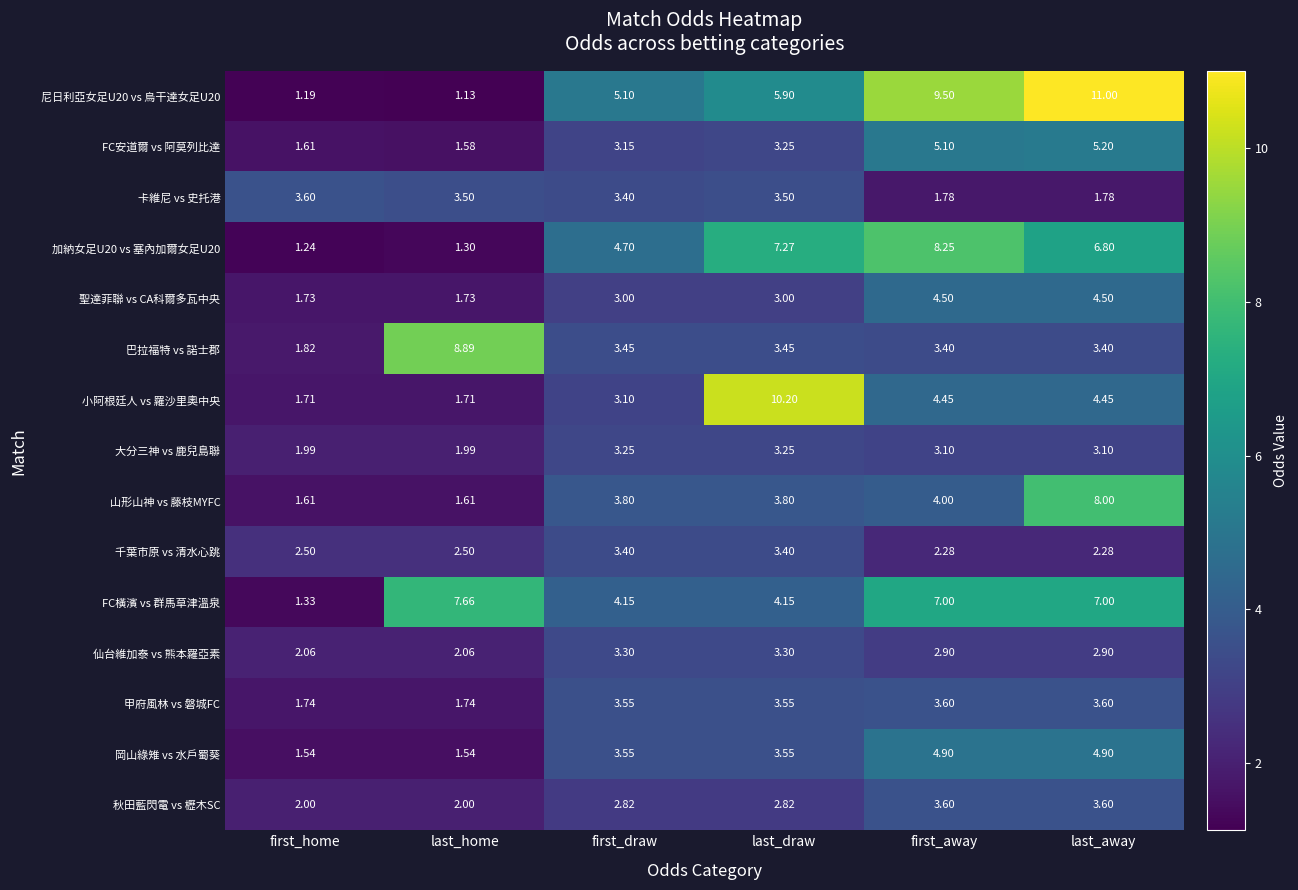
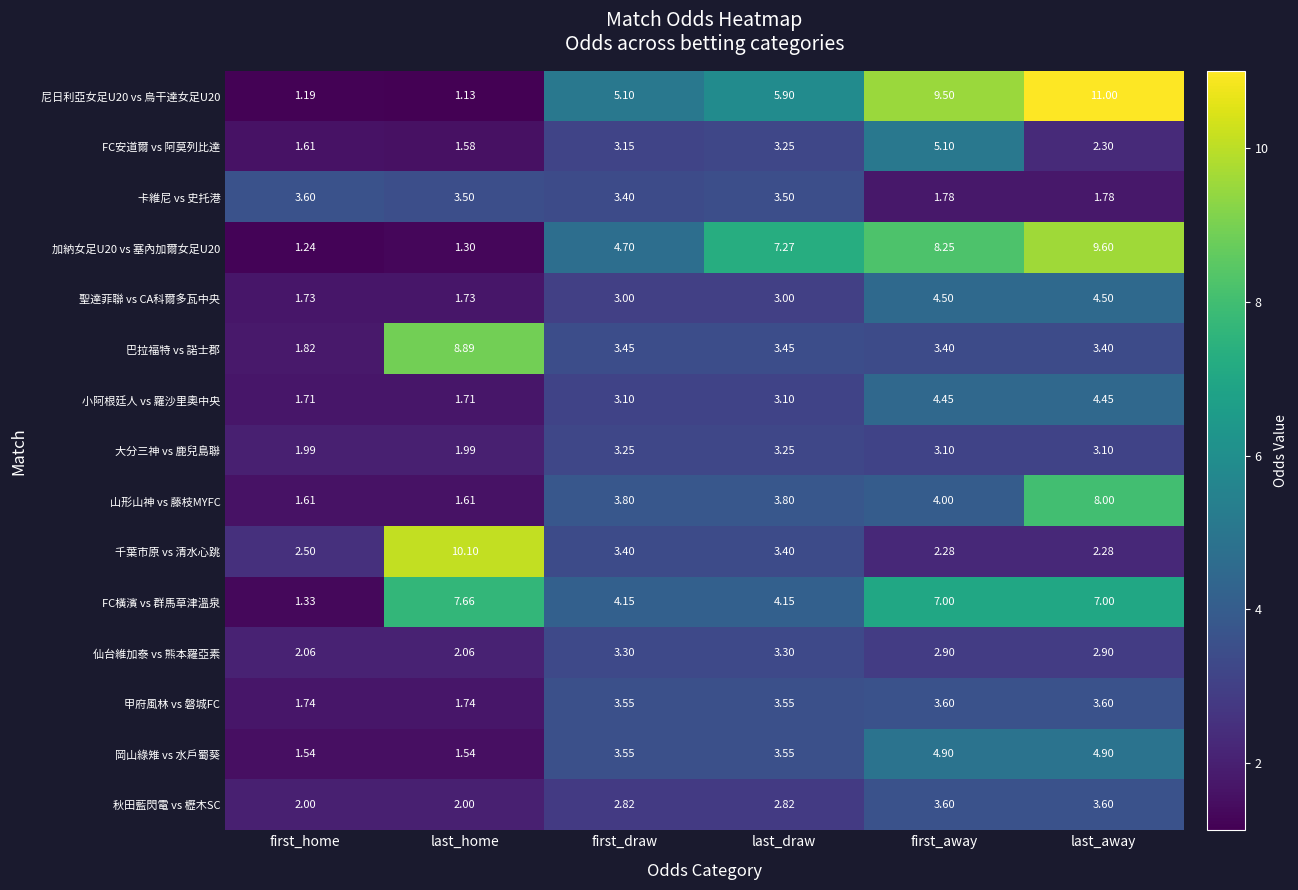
FC安道爾 vs 阿莫列比達, last_away: 5.20 -> 2.30
加納女足U20 vs 塞內加爾女足U20, last_away: 6.80 -> 9.60
小阿根廷人 vs 羅沙里奧中央, last_draw: 10.20 -> 3.10
千葉市原 vs 清水心跳, last_home: 2.50 -> 10.10
